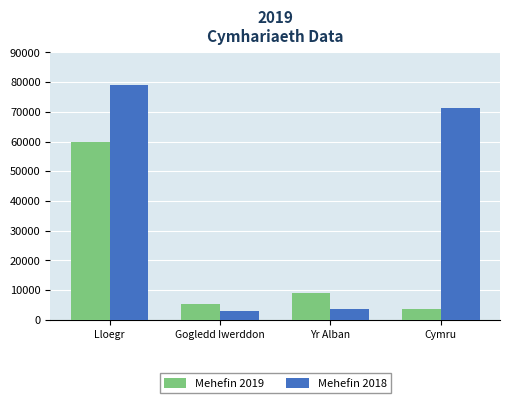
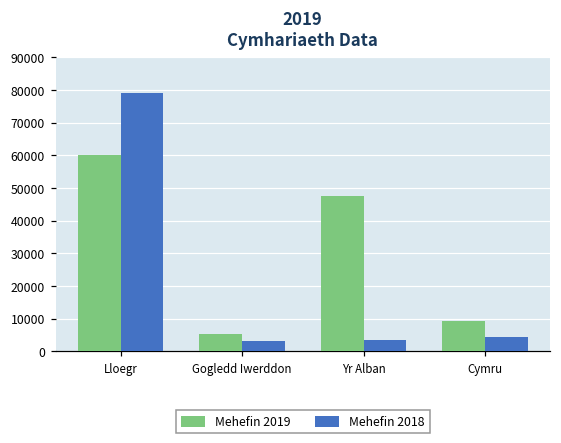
Mehefin 2019, Yr Alban: 9000 -> 47000
Mehefin 2019, Cymru: 4000 -> 9000
Mehefin 2018, Cymru: 71000 -> 4000
